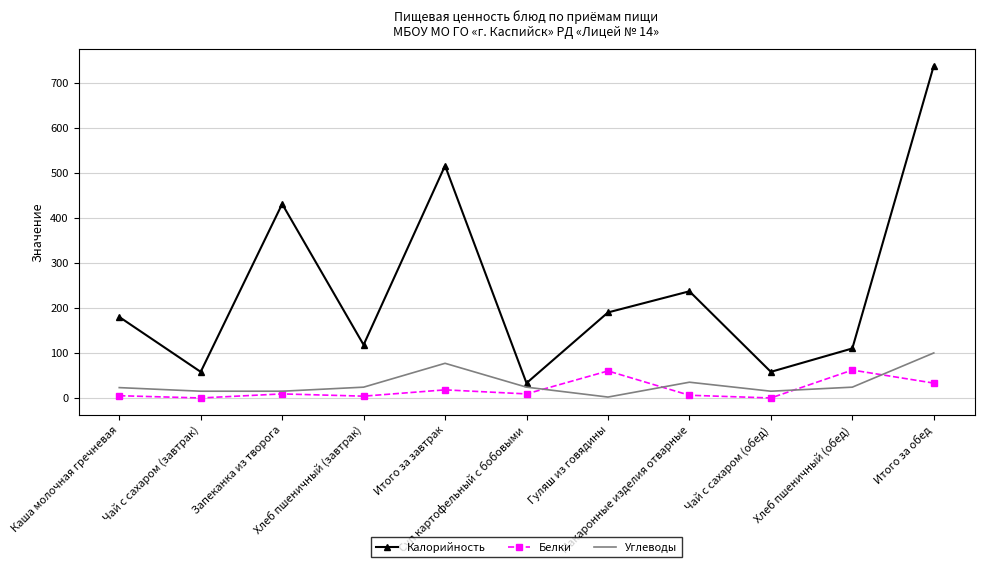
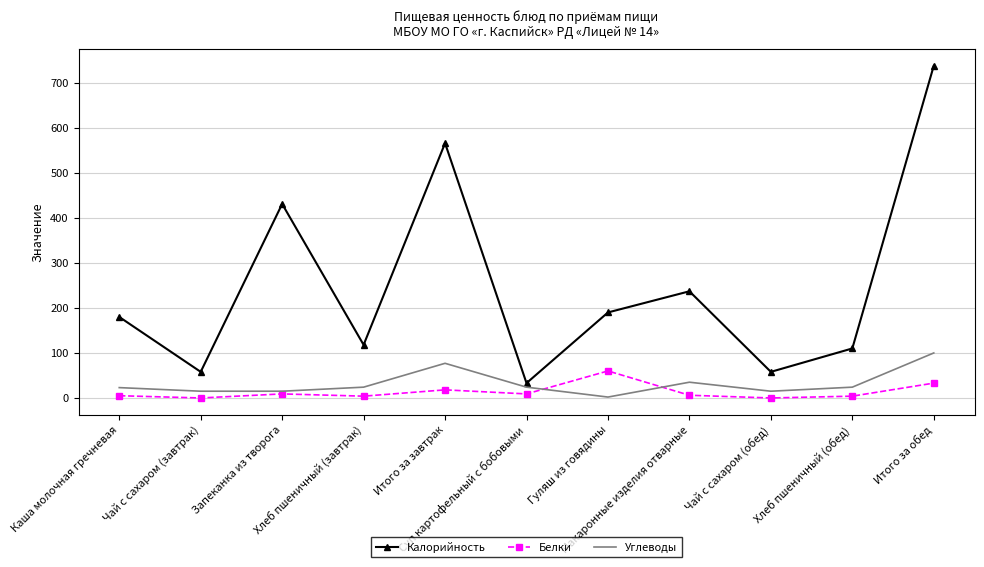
Калорийность, Итого за завтрак: 520 -> 570
Белки, Хлеб пшеничный (обед): 60 -> 0
